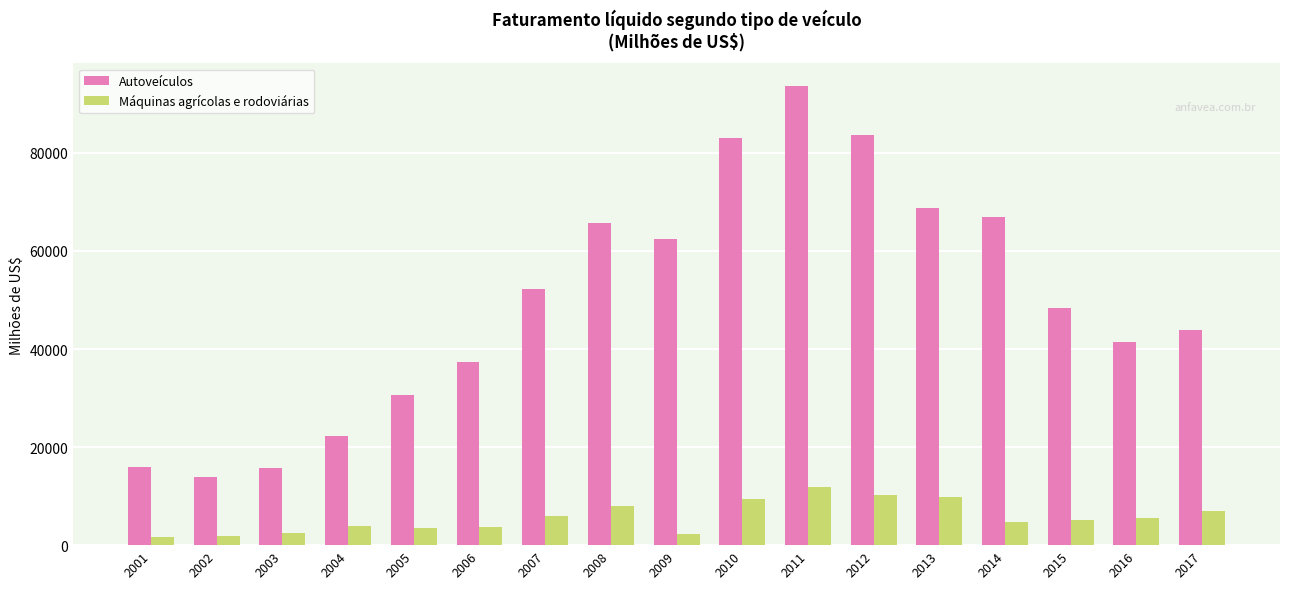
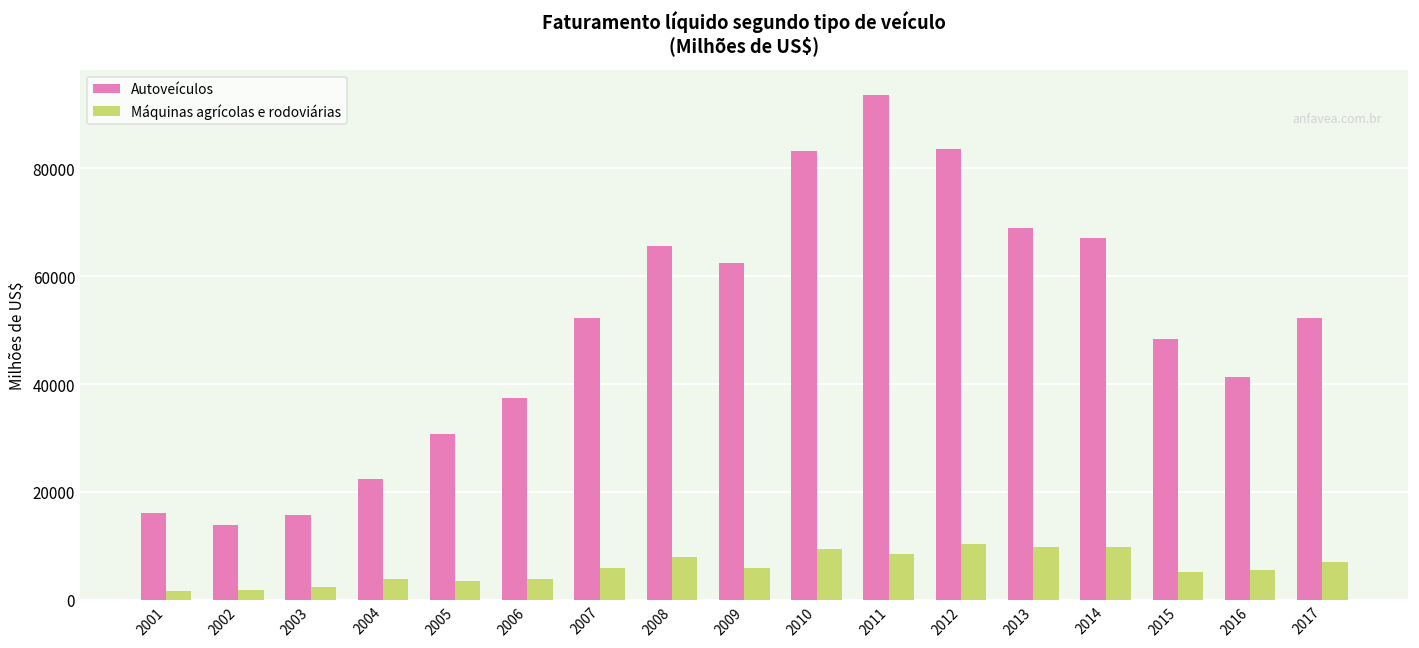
Máquinas agrícolas e rodoviárias, 2009: 2000 -> 6000
Máquinas agrícolas e rodoviárias, 2011: 12000 -> 9000
Máquinas agrícolas e rodoviárias, 2014: 5000 -> 10000
Autoveículos, 2017: 44000 -> 52000
